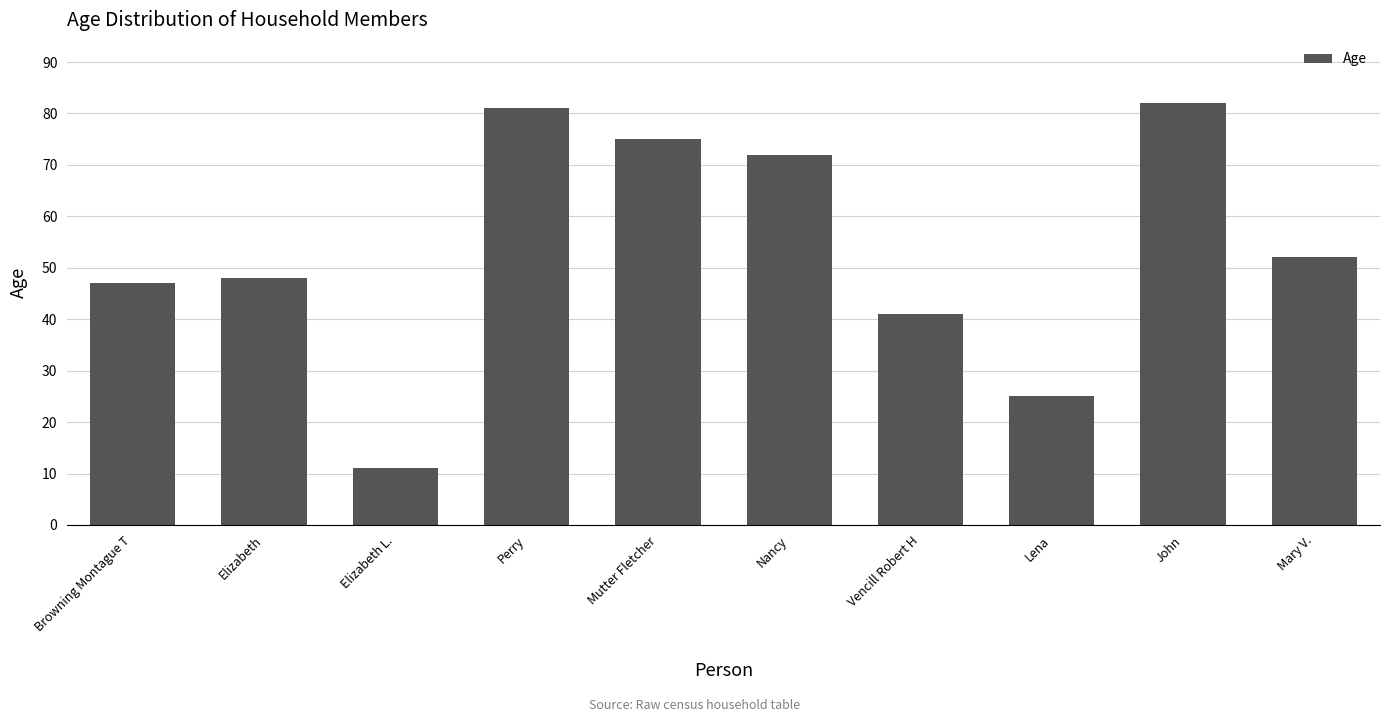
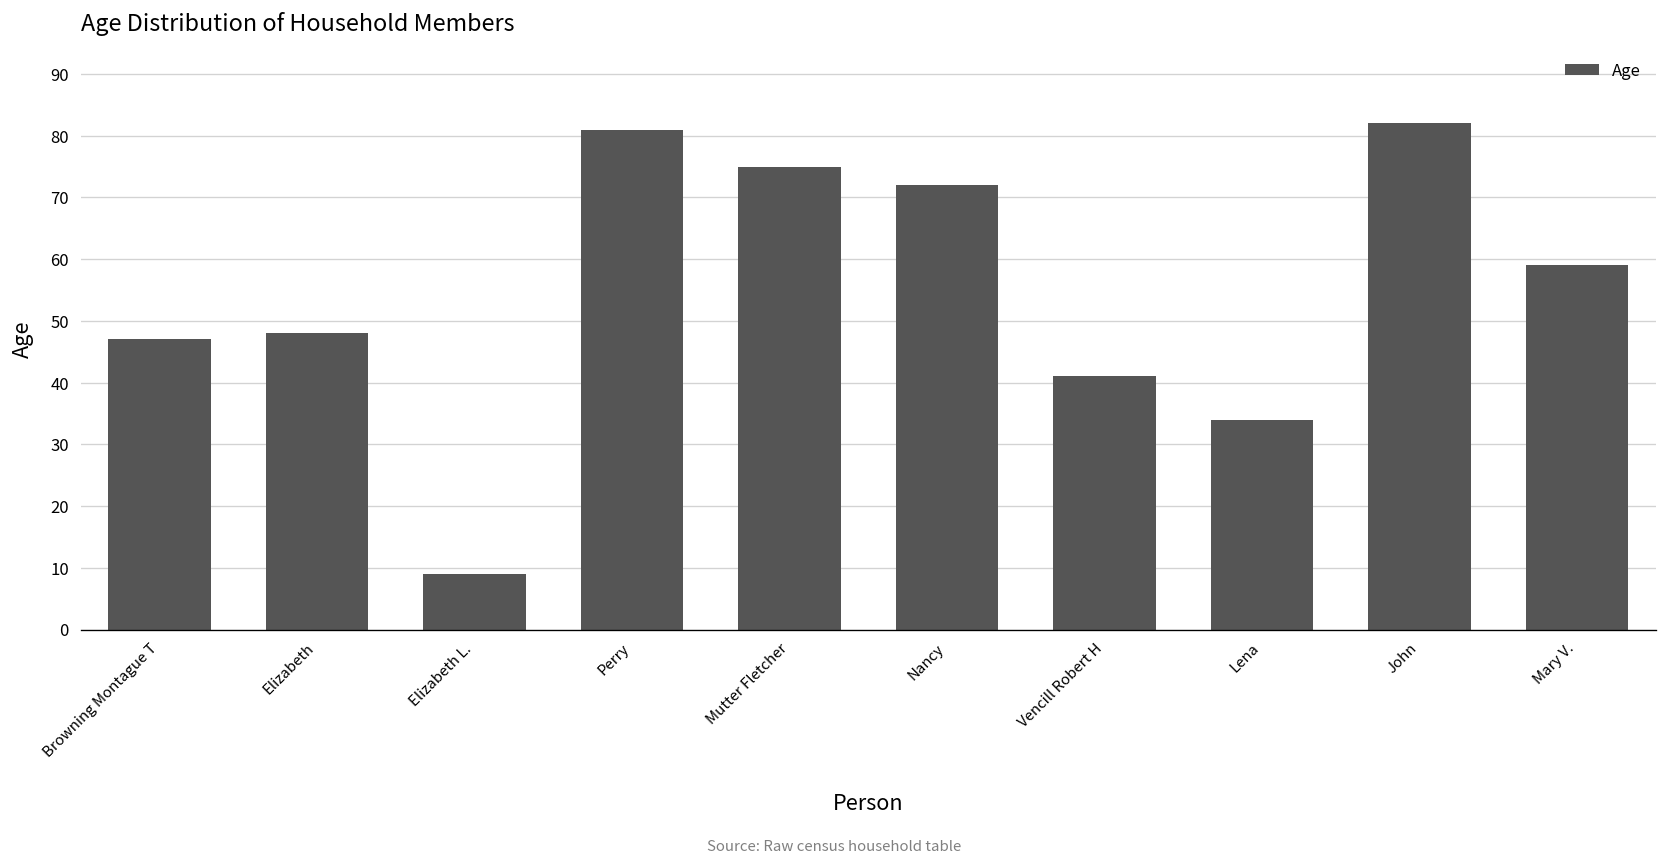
Elizabeth L.: 11 -> 9
Lena: 25 -> 34
Mary V.: 52 -> 59
